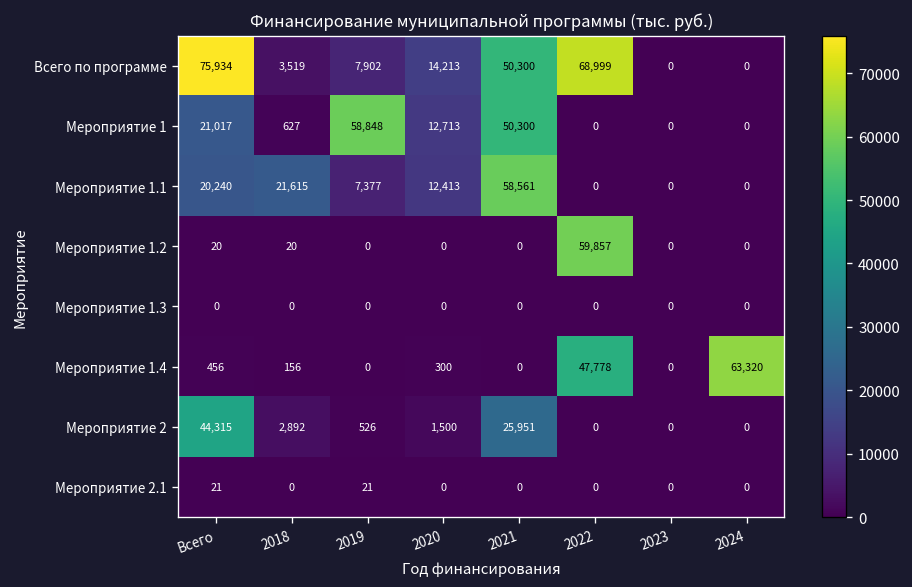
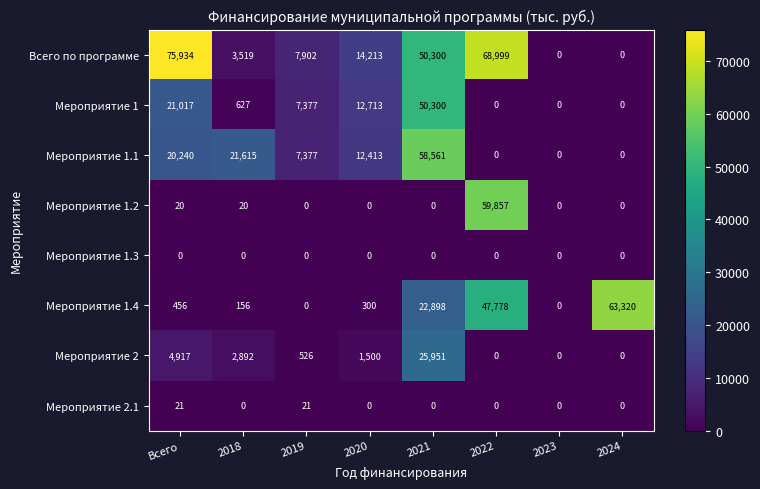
Мероприятие 1, 2019: 58,848 -> 7,377
Мероприятие 1.4, 2021: 0 -> 22,898
Мероприятие 2, Всего: 44,315 -> 4,917
